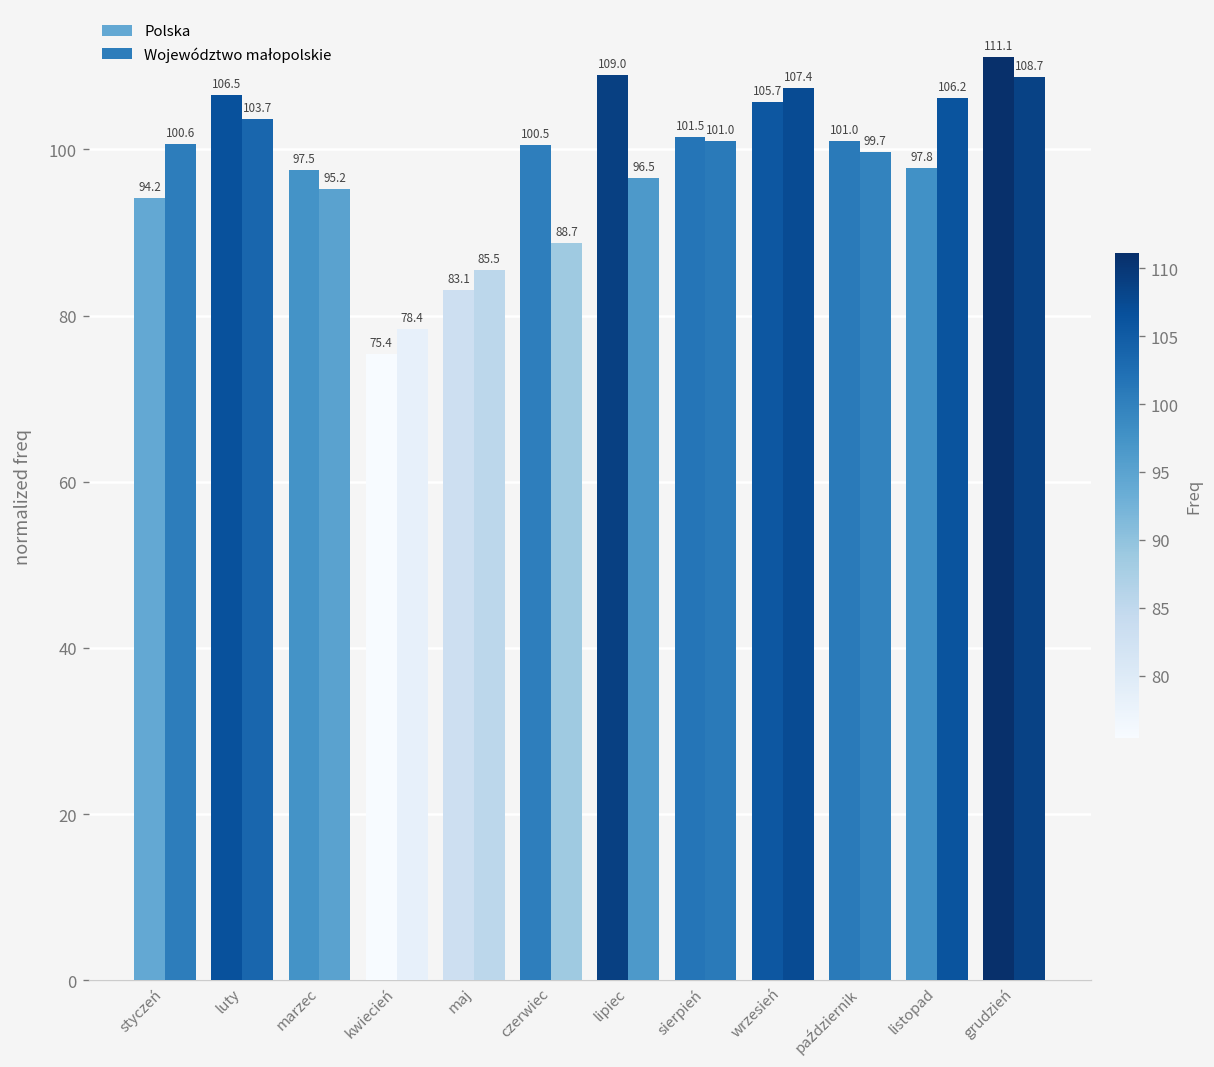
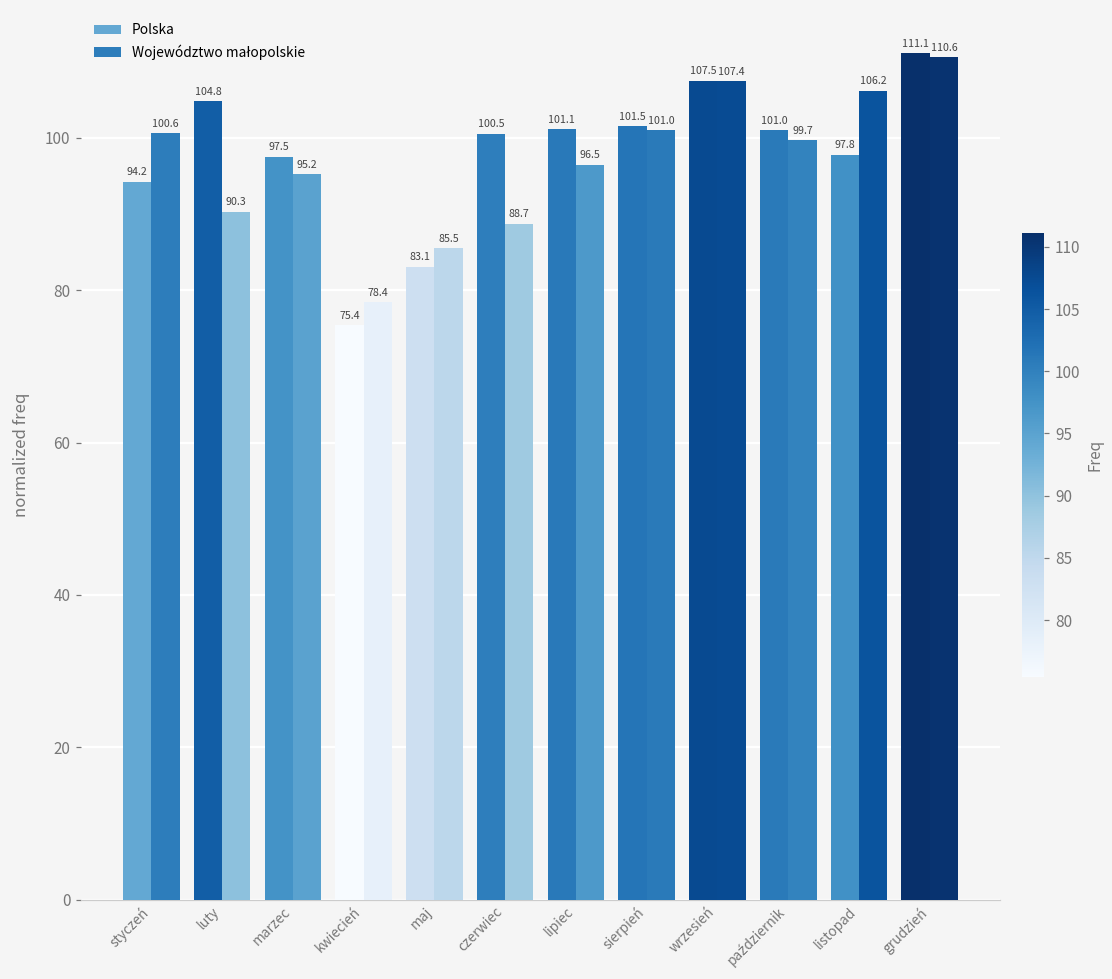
Polska, luty: 106.5 -> 104.8
Województwo małopolskie, luty: 103.7 -> 90.3
Polska, lipiec: 109.0 -> 101.1
Polska, wrzesień: 105.7 -> 107.5
Województwo małopolskie, grudzień: 108.7 -> 110.6
